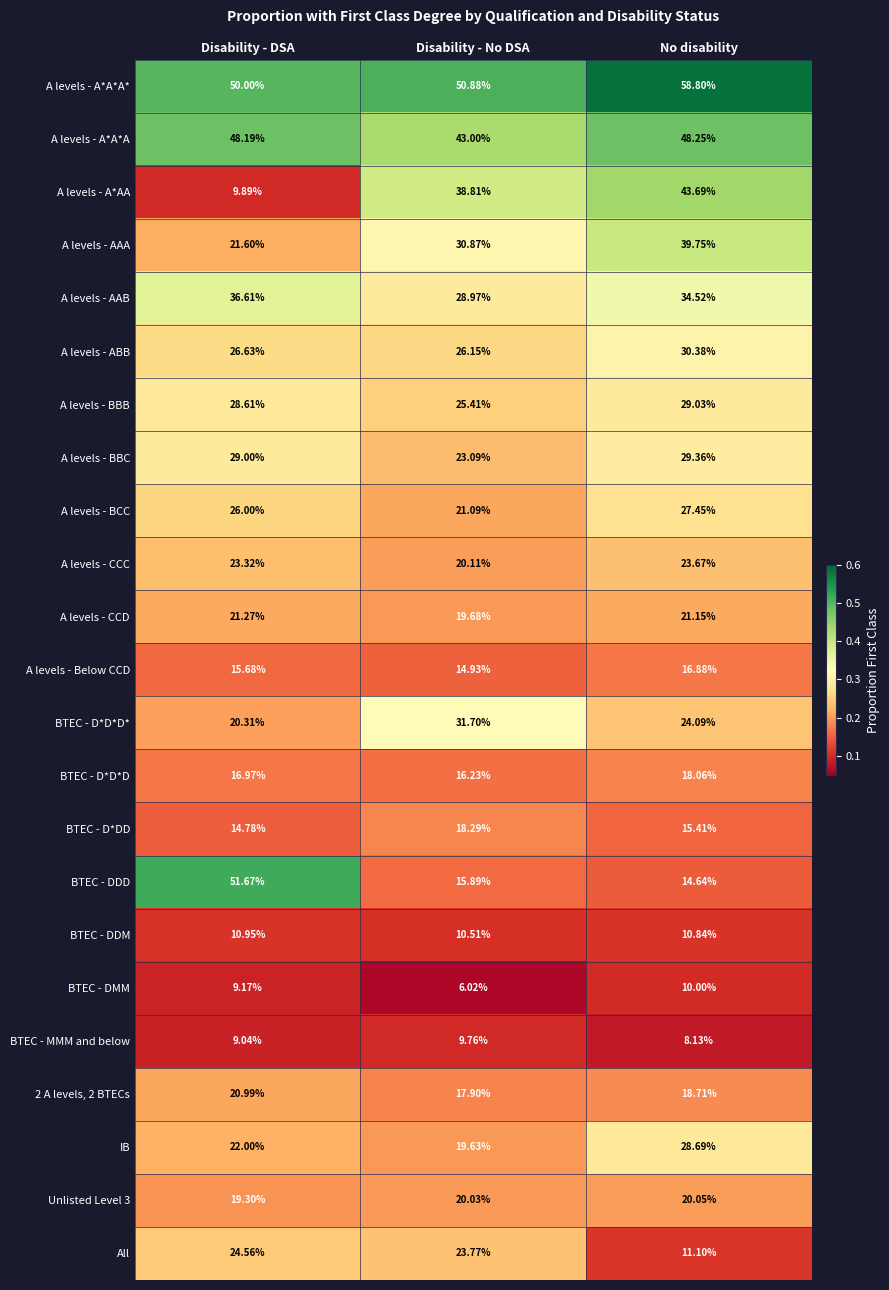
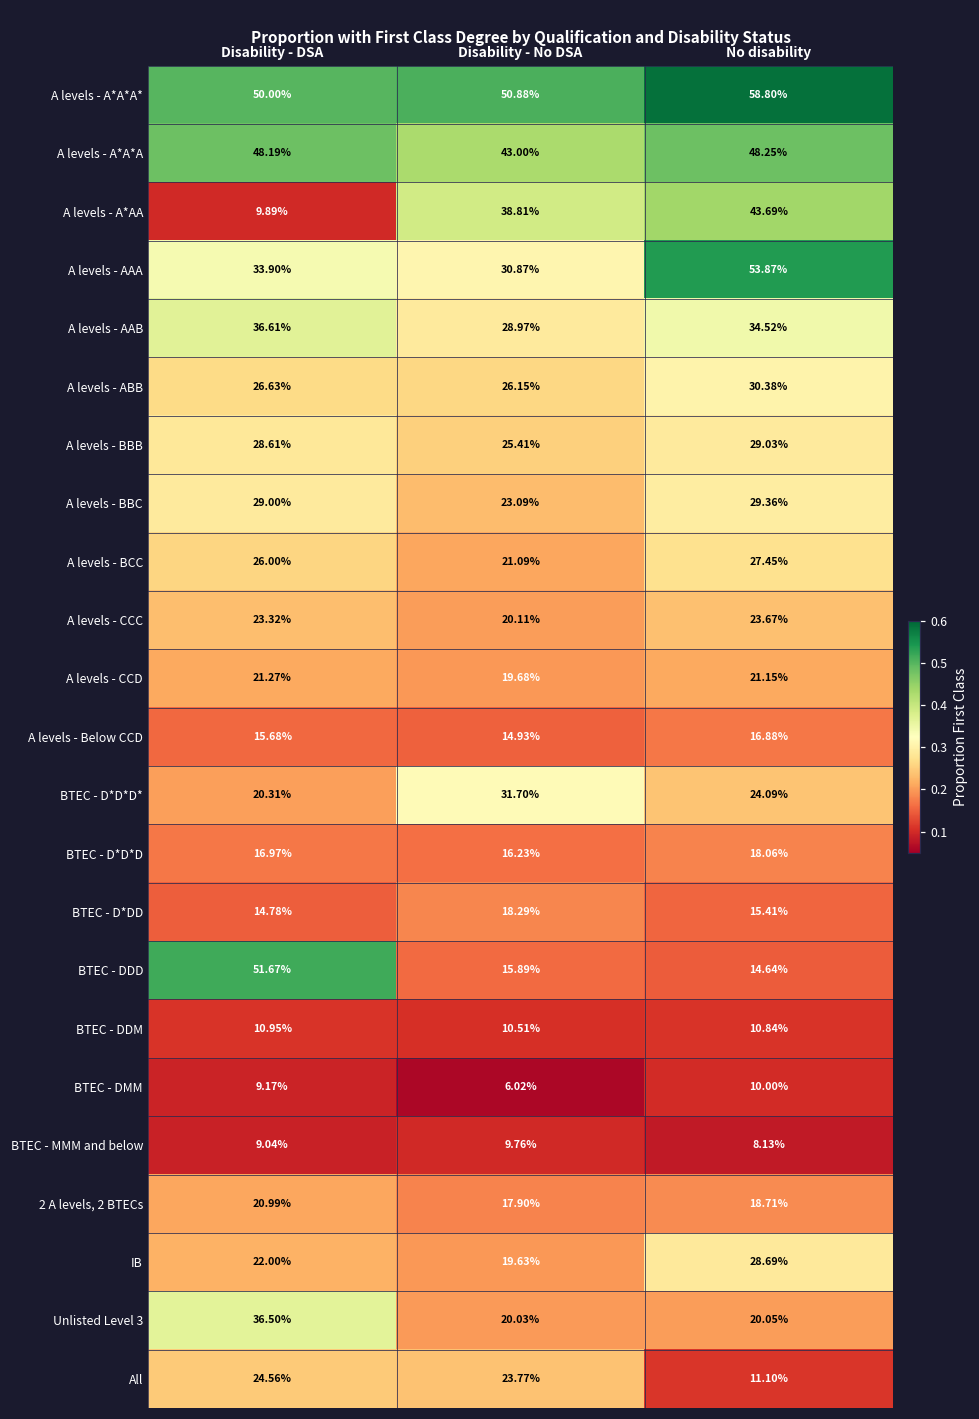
A levels - AAA, Disability - DSA: 21.60% -> 33.90%
A levels - AAA, No disability: 39.75% -> 53.87%
Unlisted Level 3, Disability - DSA: 19.30% -> 36.50%
